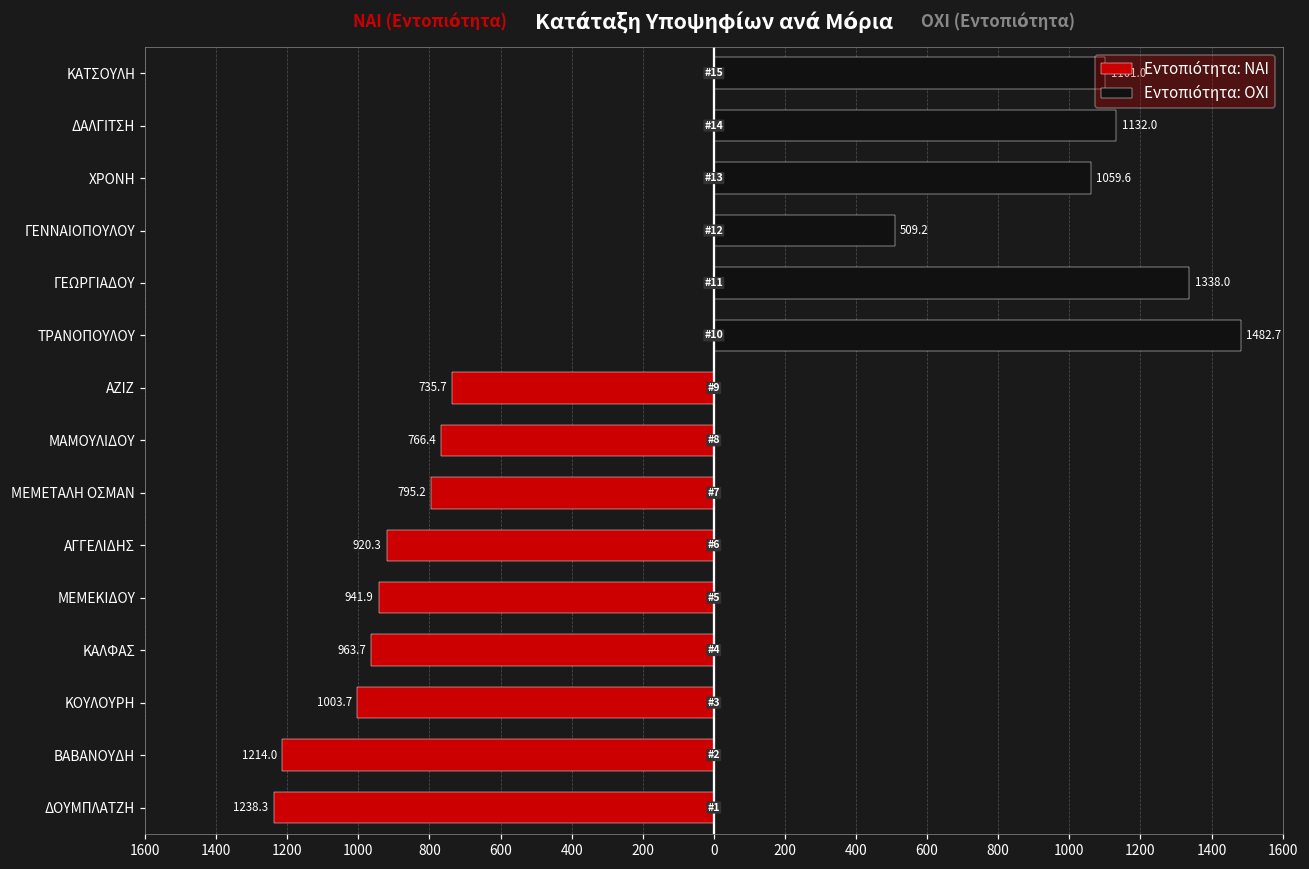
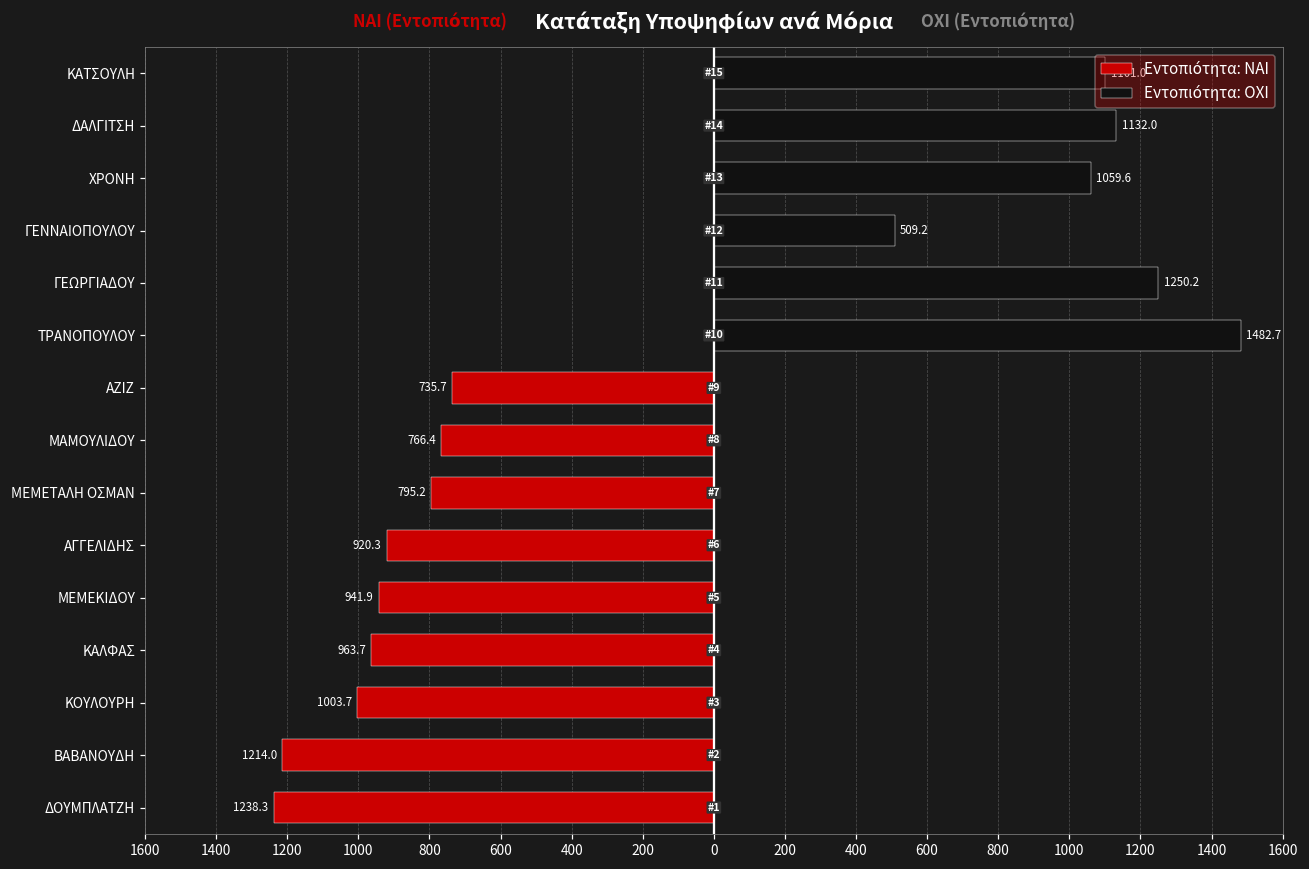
Εντοπιότητα: ΟΧΙ, ΓΕΩΡΓΙΑΔΟΥ: 1338.0 -> 1250.2
